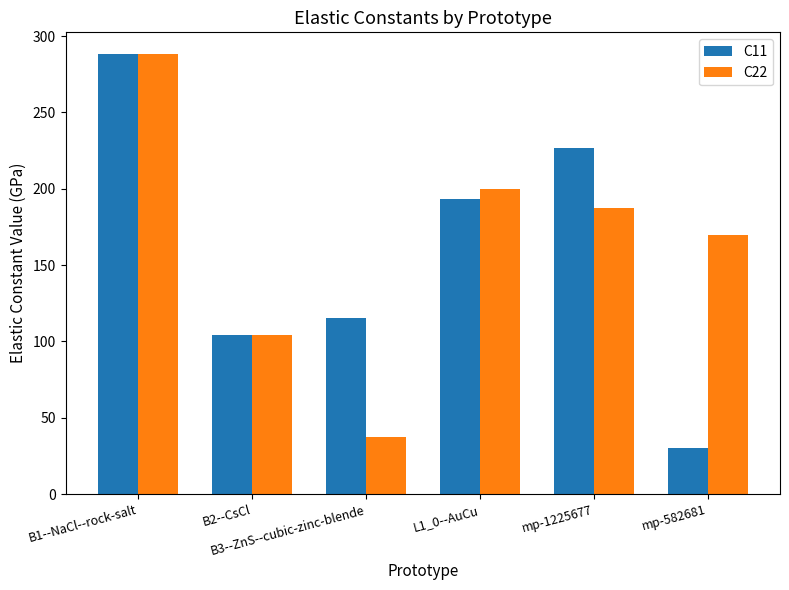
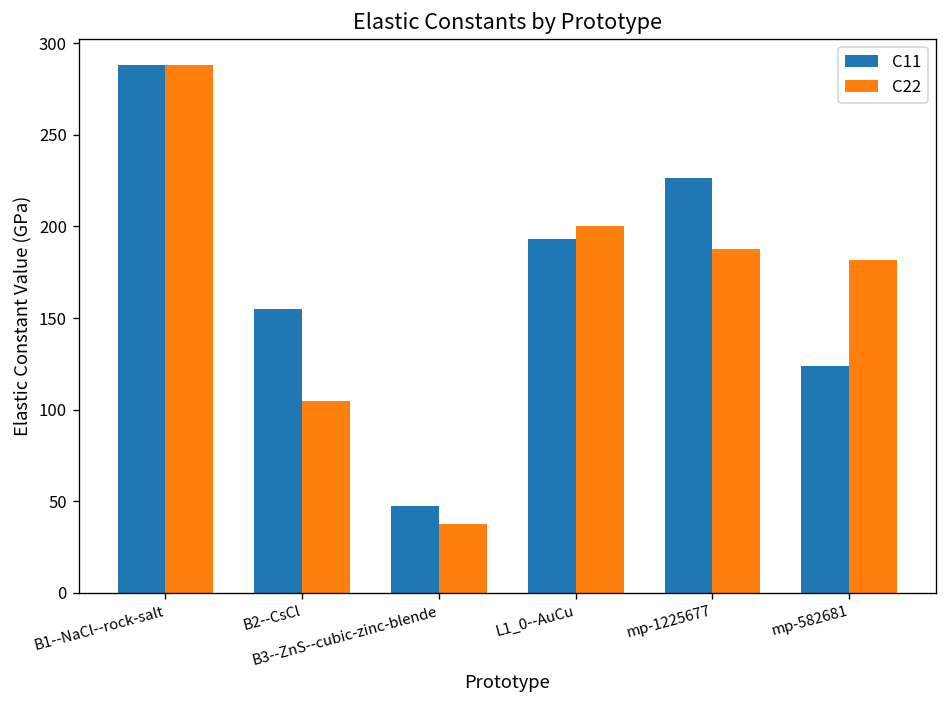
C11, B2--CsCl: 104 -> 155
C11, B3--ZnS--cubic-zinc-blende: 115 -> 47
C11, mp-582681: 30 -> 124
C22, mp-582681: 170 -> 182
